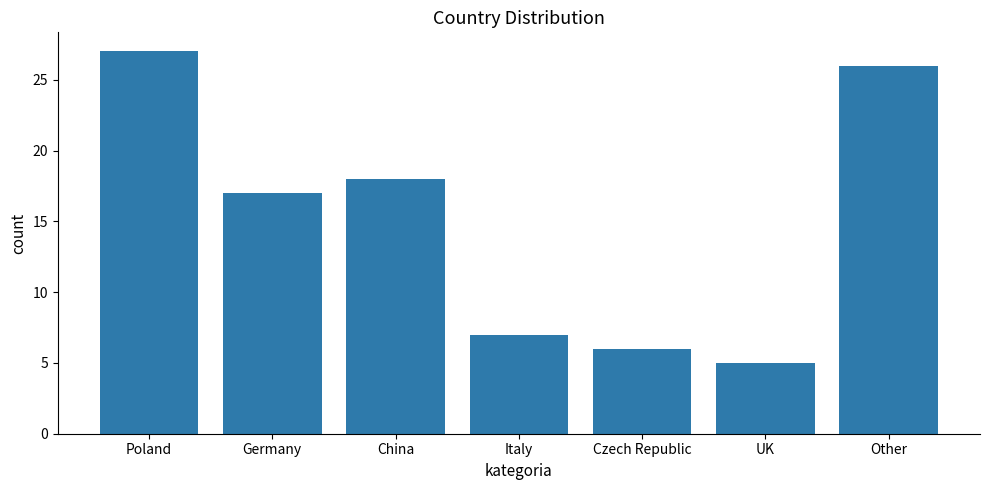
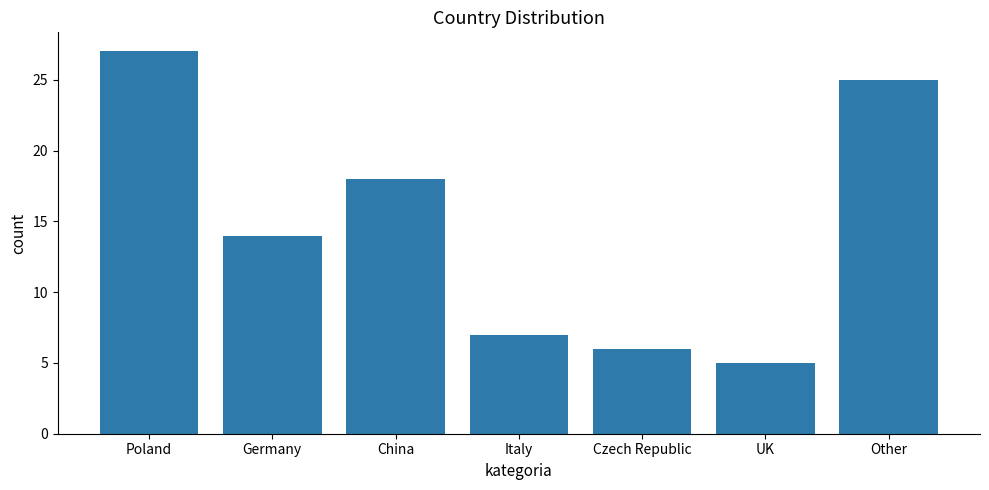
Germany: 17 -> 14
Other: 26 -> 25
